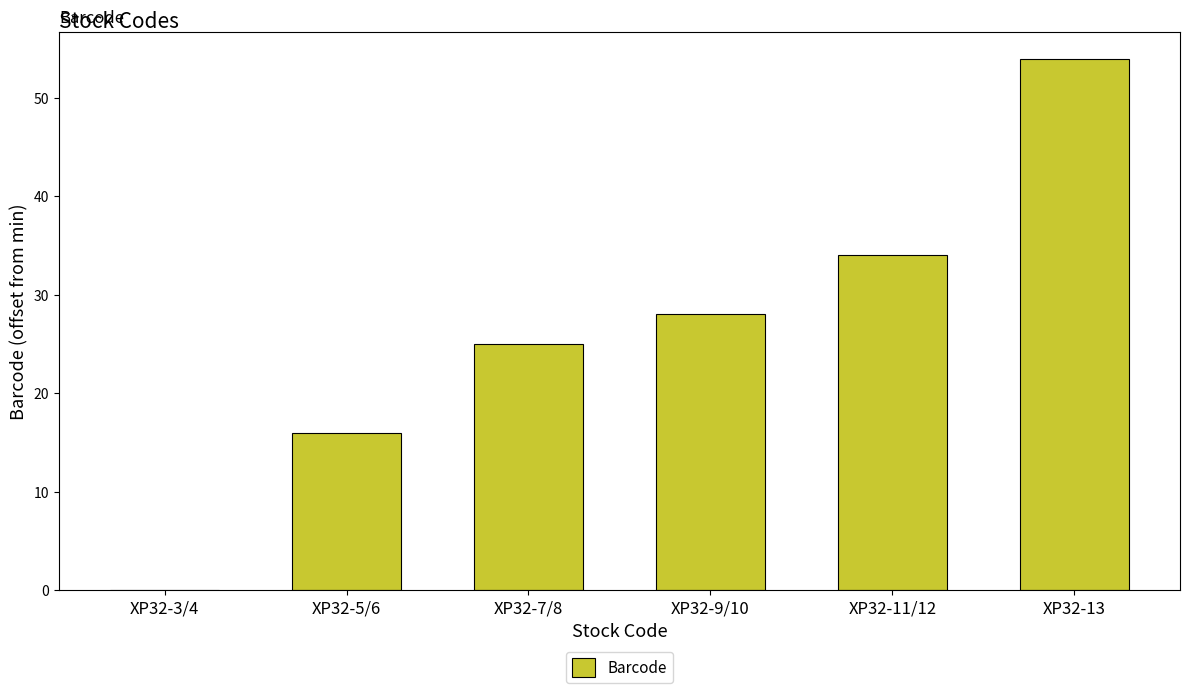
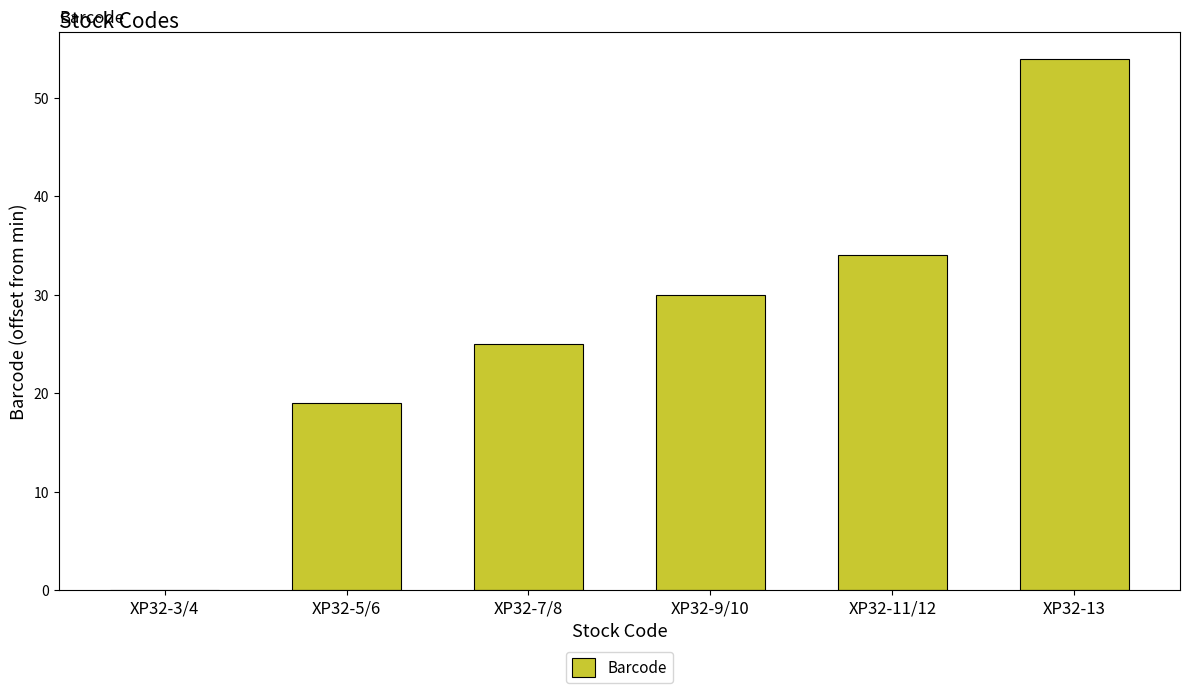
XP32-5/6: 16 -> 19
XP32-9/10: 28 -> 30
